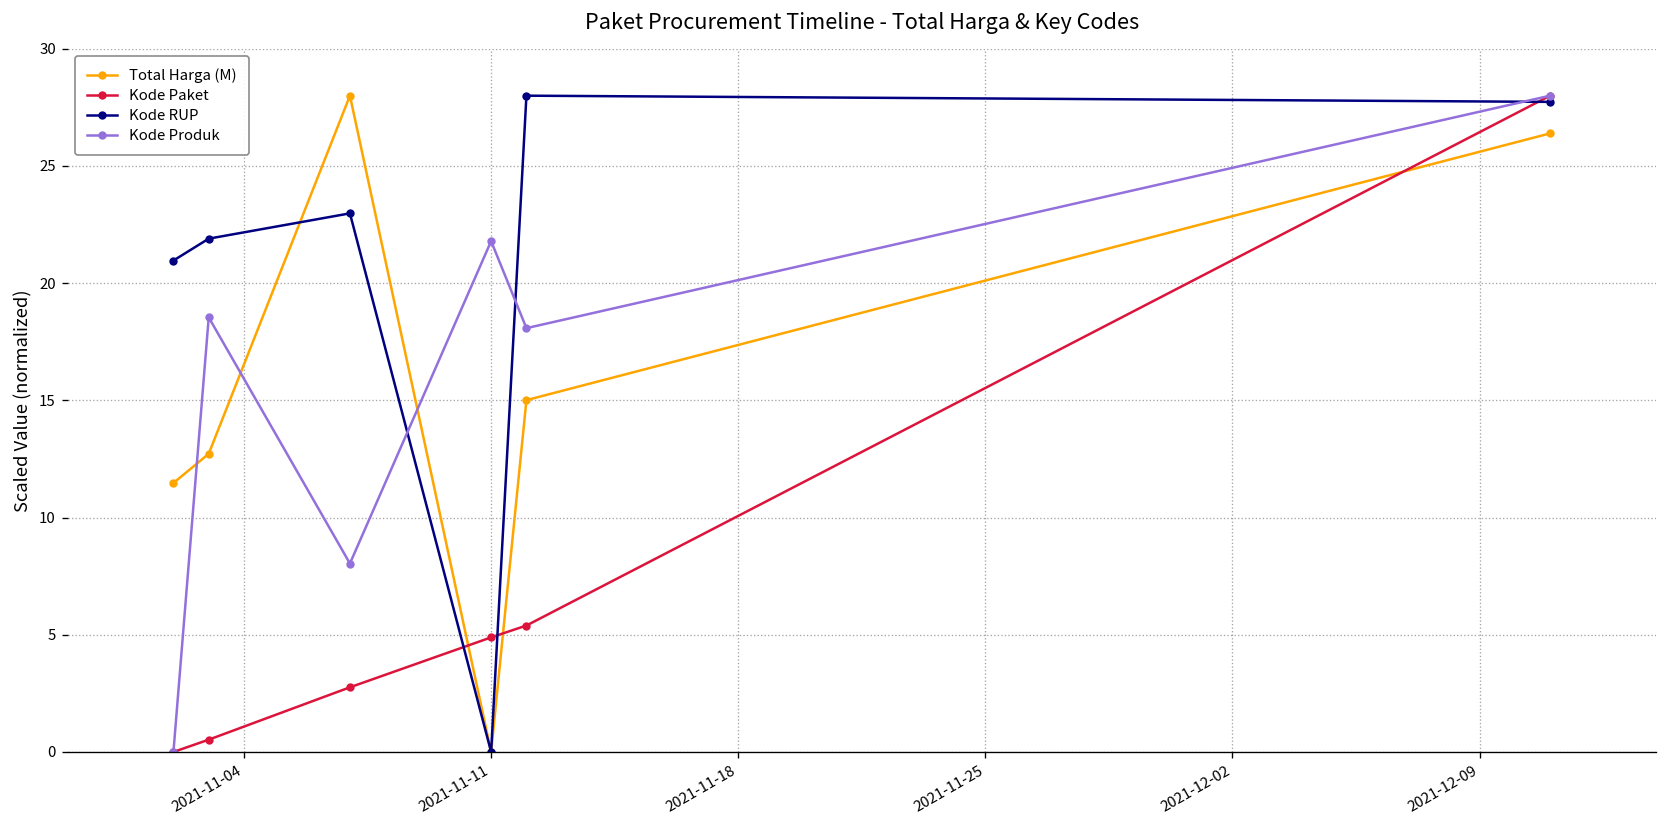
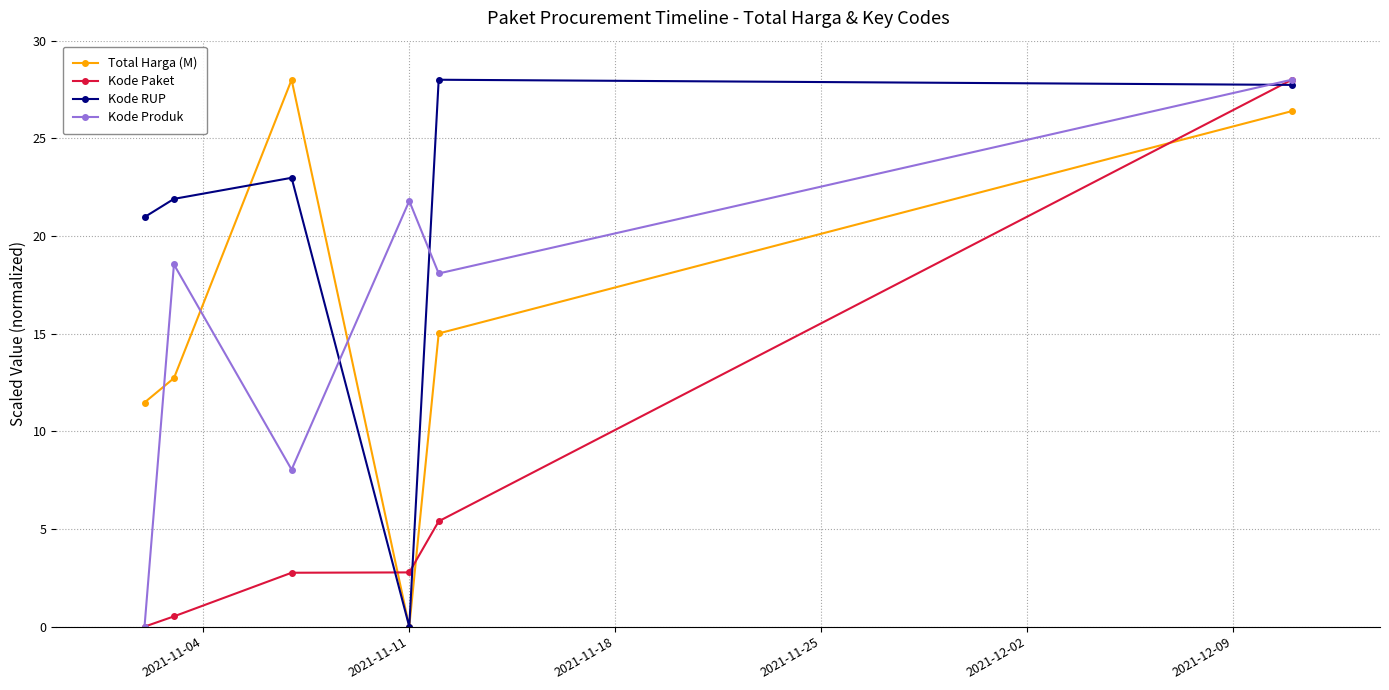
Kode Paket, 2021-11-11: 4.9 -> 2.8
